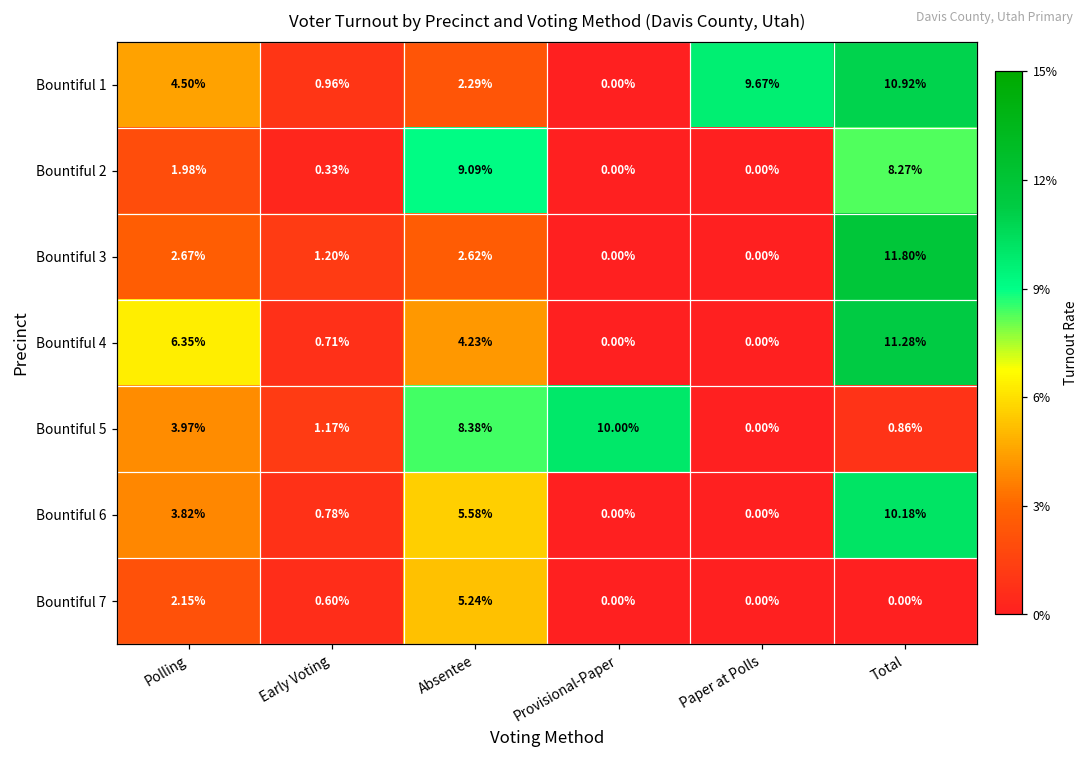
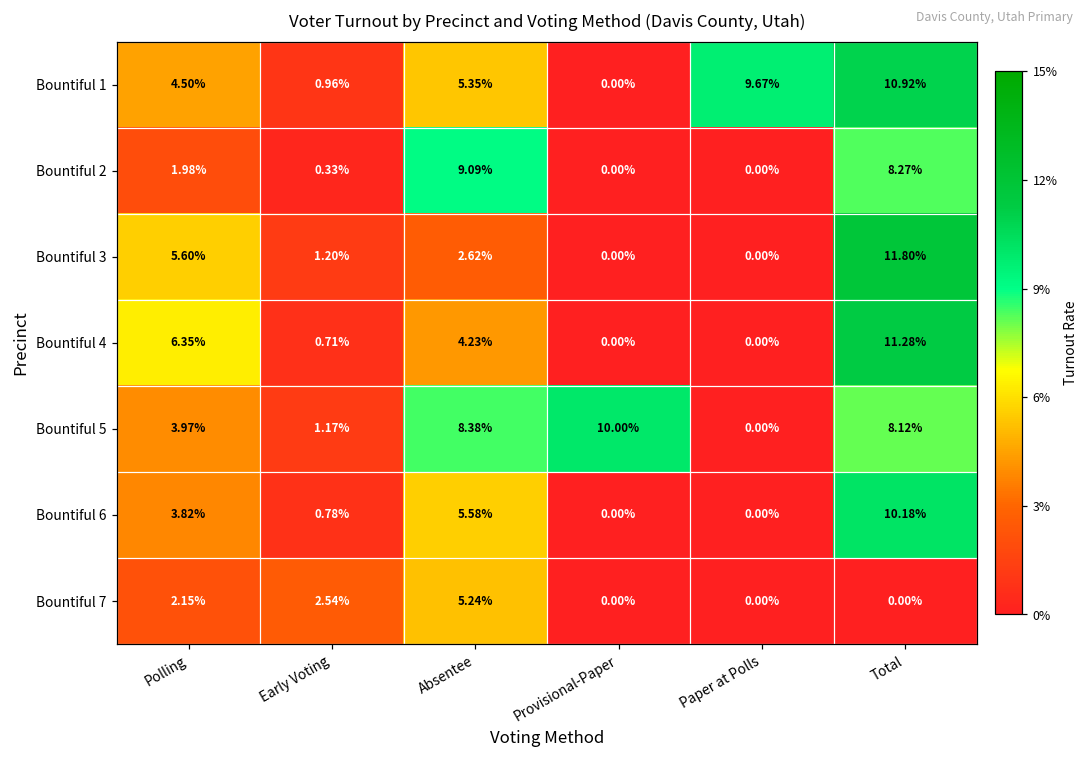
Bountiful 1, Absentee: 2.29% -> 5.35%
Bountiful 3, Polling: 2.67% -> 5.60%
Bountiful 5, Total: 0.86% -> 8.12%
Bountiful 7, Early Voting: 0.60% -> 2.54%
